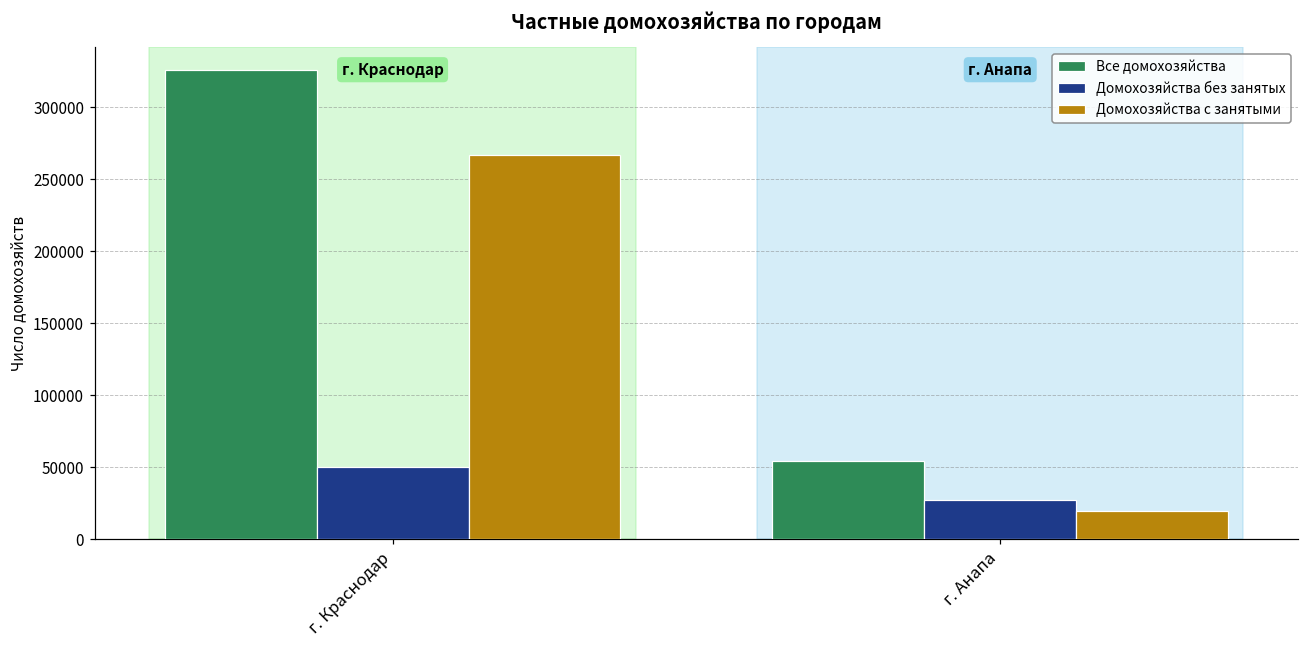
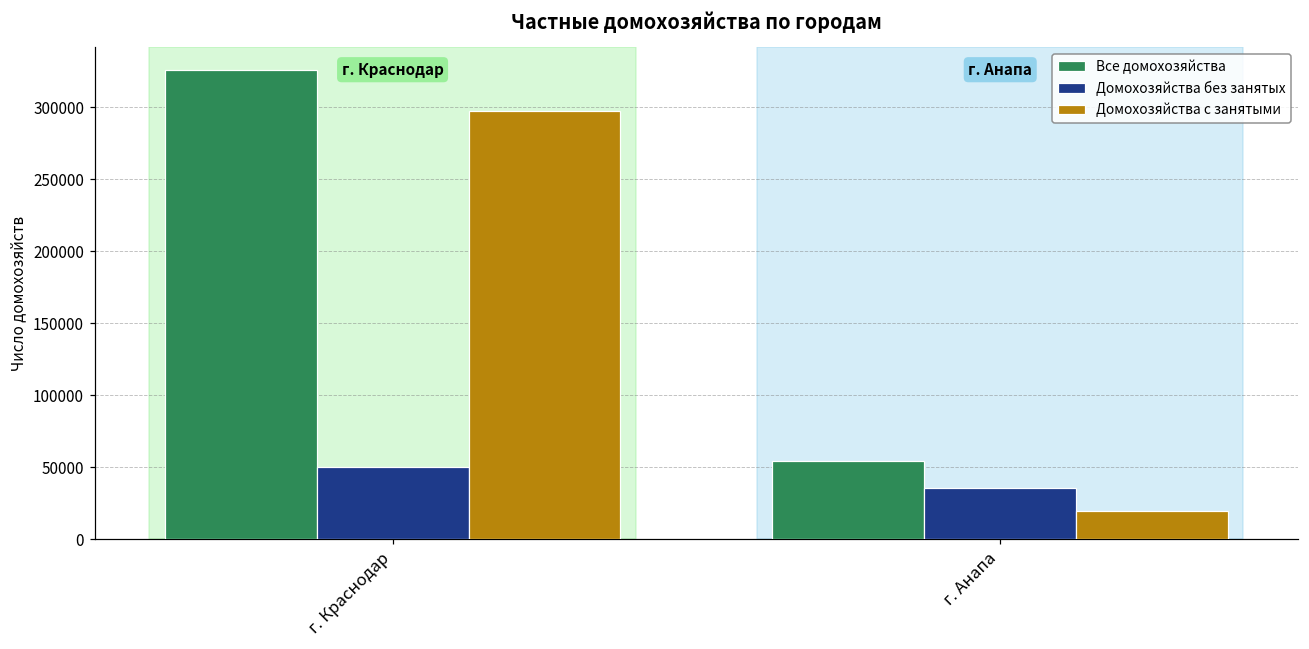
Домохозяйства с занятыми, г. Краснодар: 267000 -> 298000
Домохозяйства без занятых, г. Анапа: 27000 -> 36000
